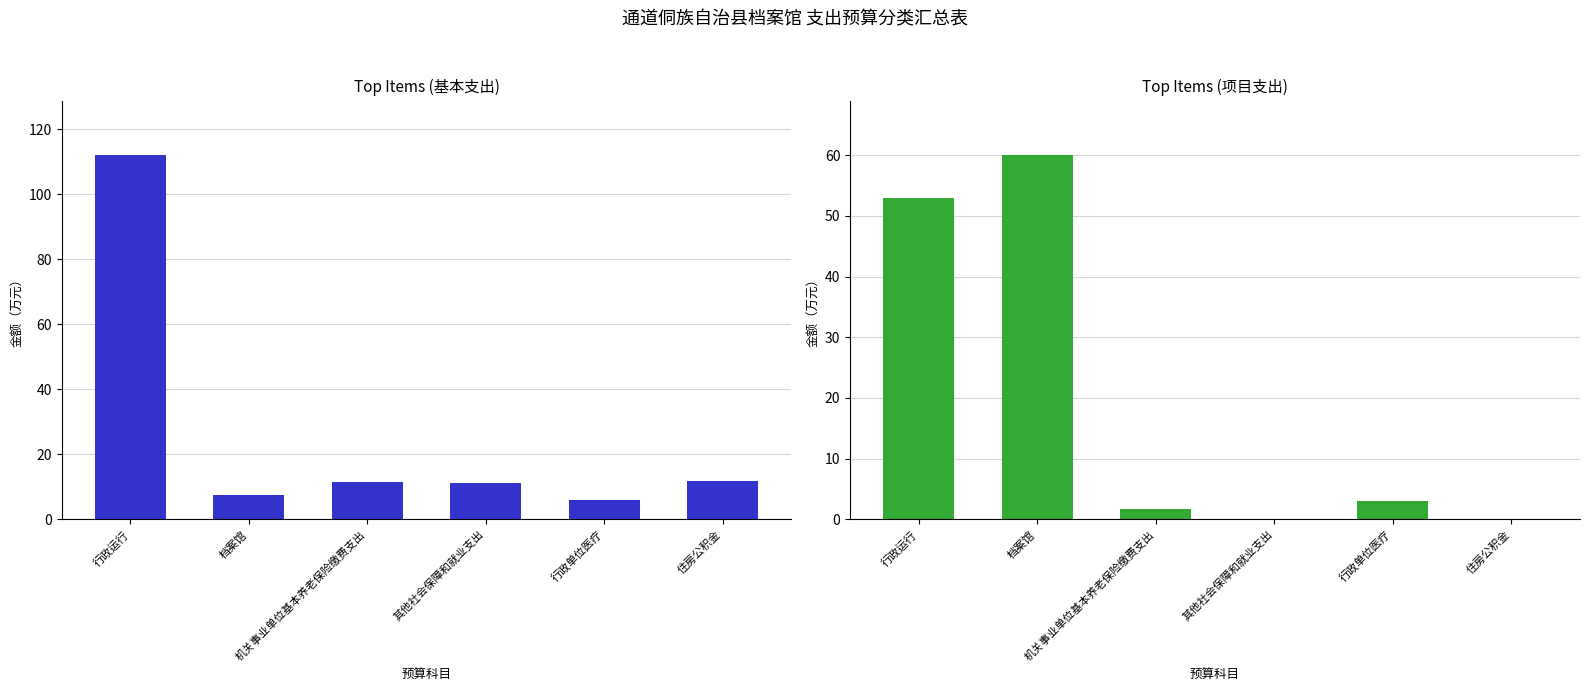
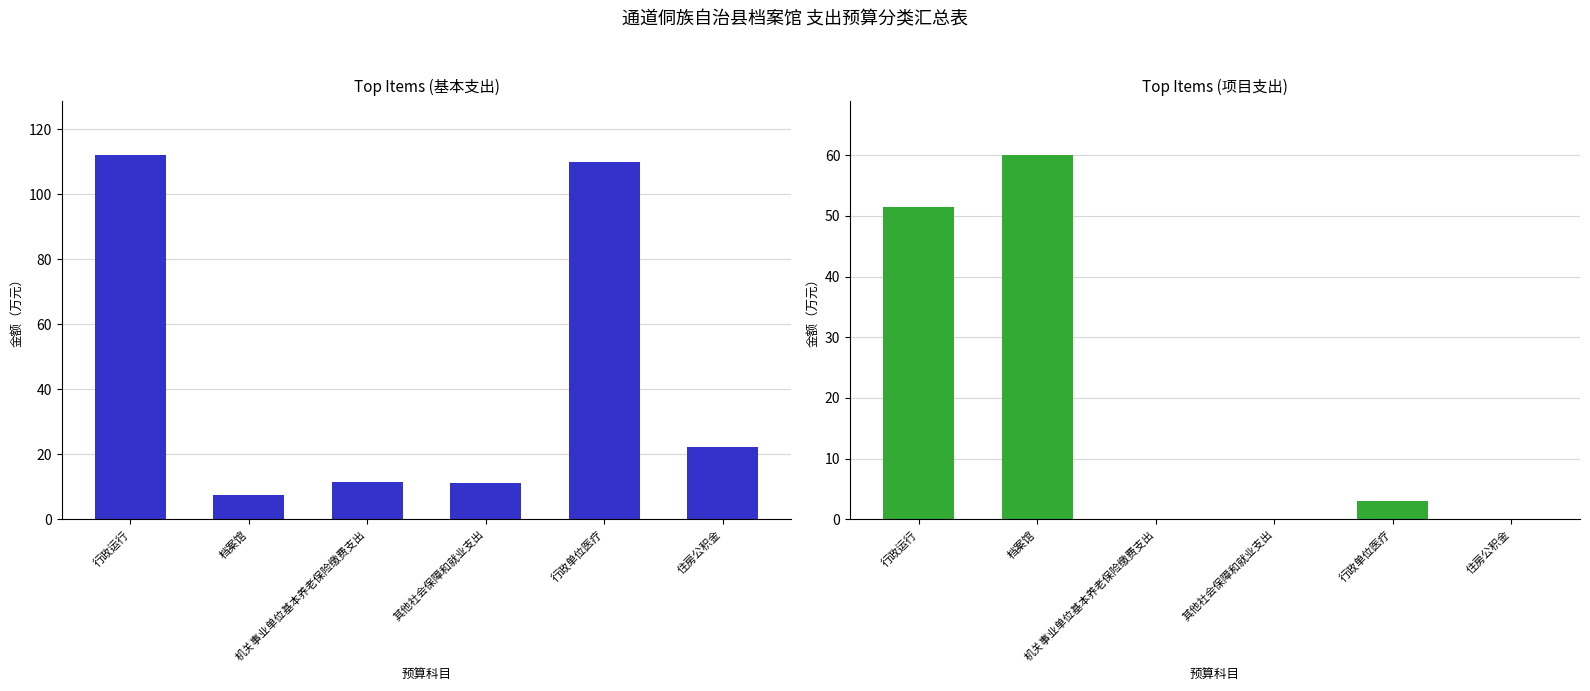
Top Items (基本支出), 行政单位医疗: 6 -> 110
Top Items (基本支出), 住房公积金: 12 -> 22
Top Items (项目支出), 行政运行: 53 -> 52
Top Items (项目支出), 机关事业单位基本养老保险缴费支出: 2 -> 0
